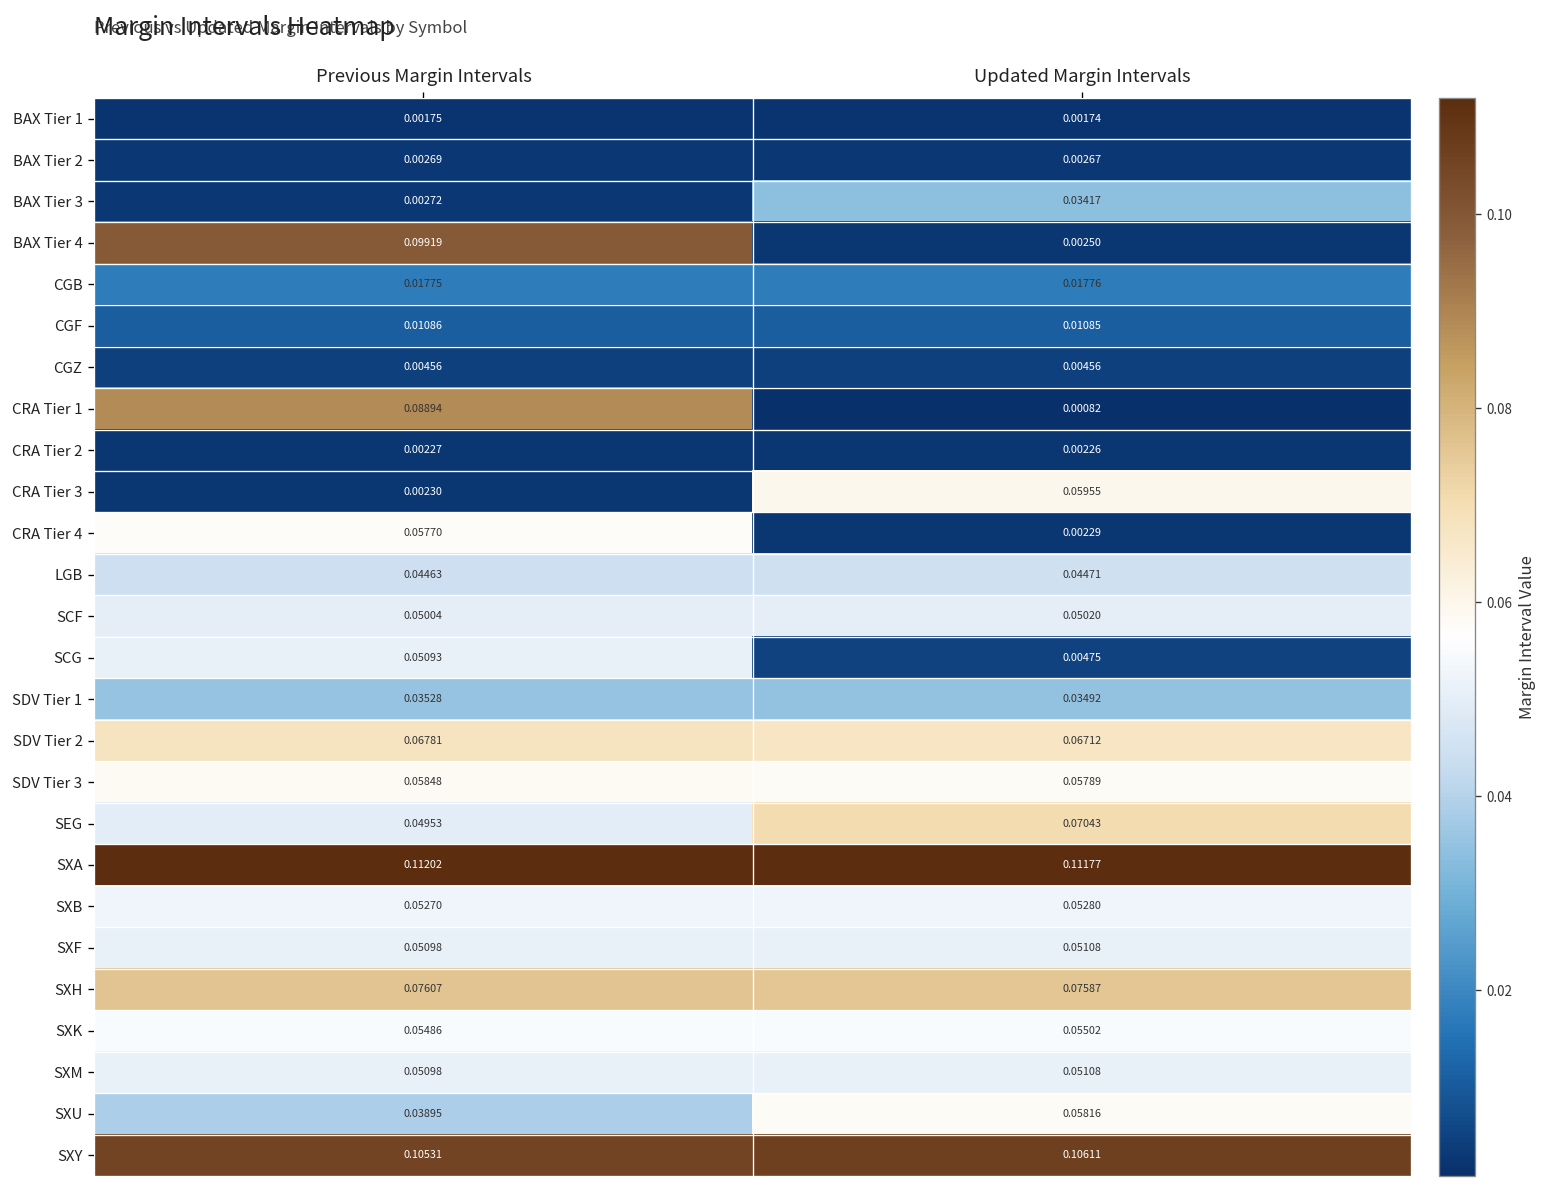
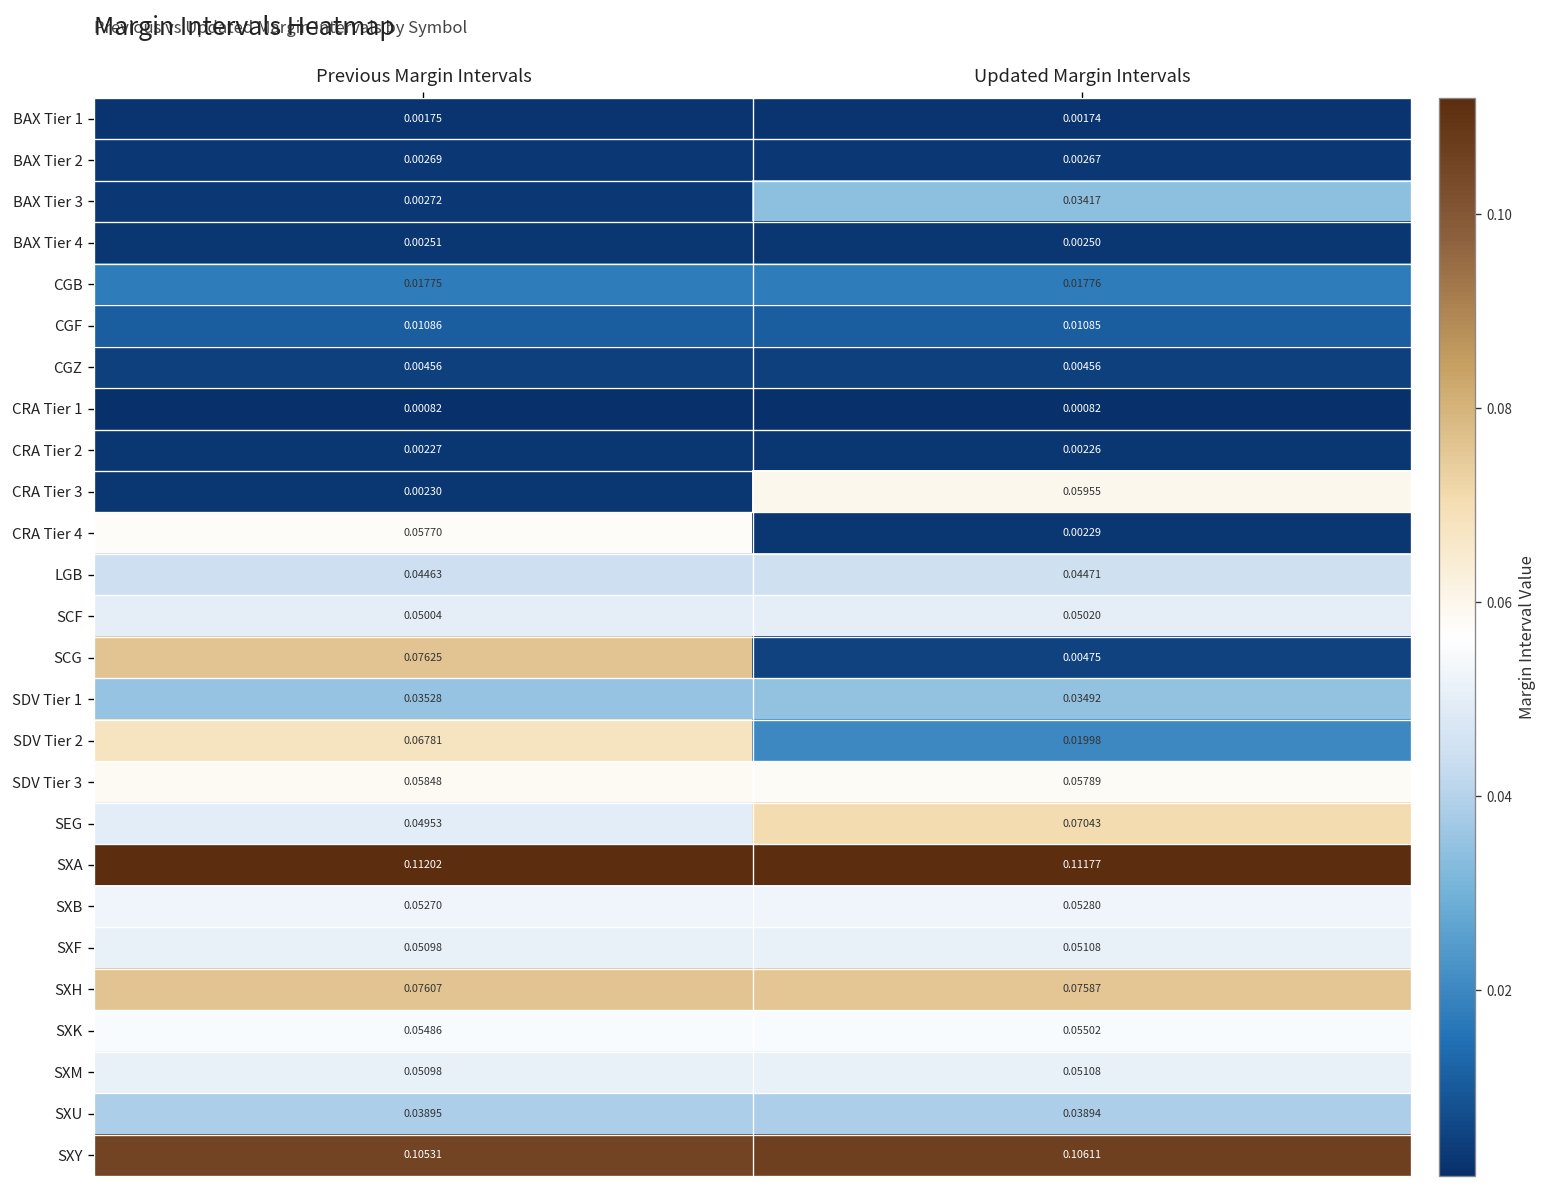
BAX Tier 4, Previous Margin Intervals: 0.09919 -> 0.00251
CRA Tier 1, Previous Margin Intervals: 0.08894 -> 0.00082
SCG, Previous Margin Intervals: 0.05093 -> 0.07625
SDV Tier 2, Updated Margin Intervals: 0.06712 -> 0.01998
SXU, Updated Margin Intervals: 0.05816 -> 0.03894
